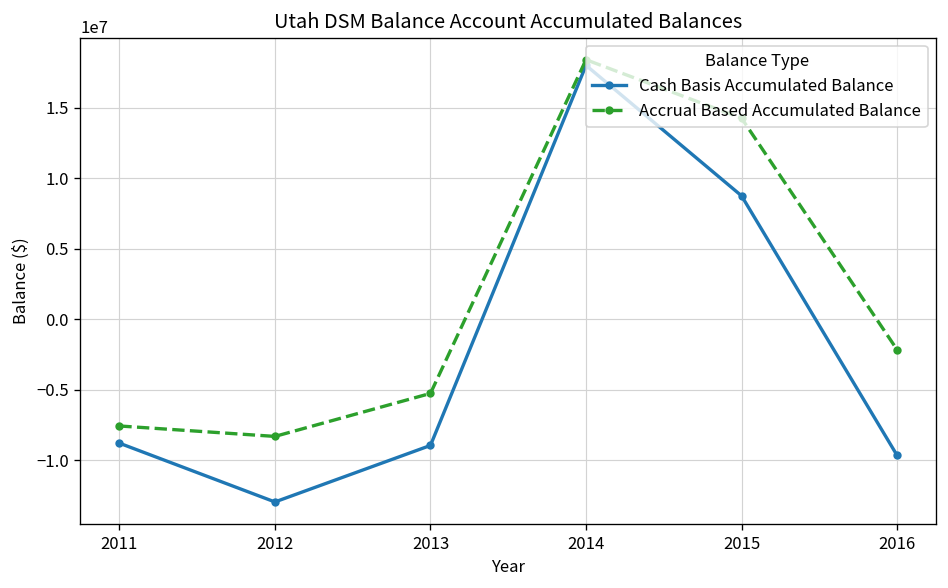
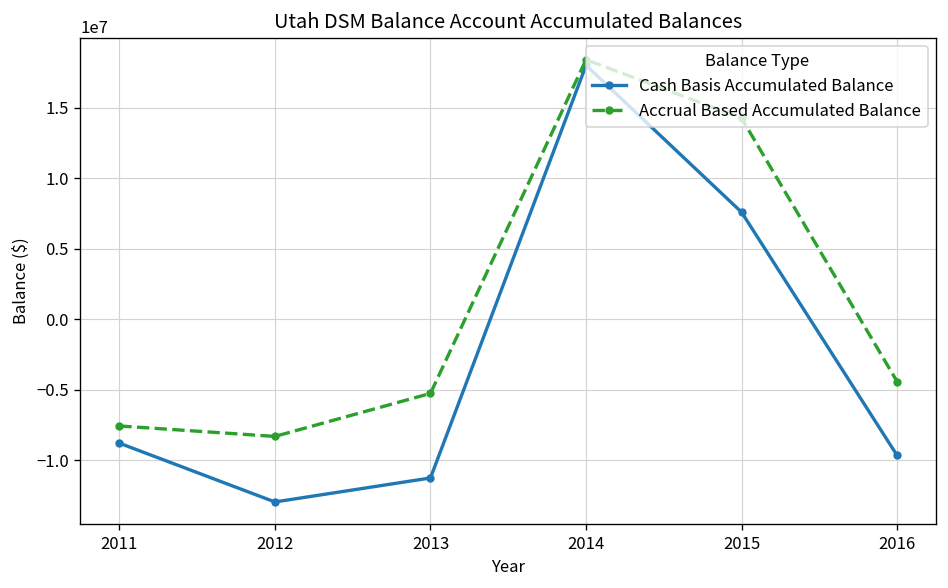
Cash Basis Accumulated Balance, 2013: -8900000 -> -11200000
Cash Basis Accumulated Balance, 2015: 8800000 -> 7600000
Accrual Based Accumulated Balance, 2016: -2100000 -> -4400000
